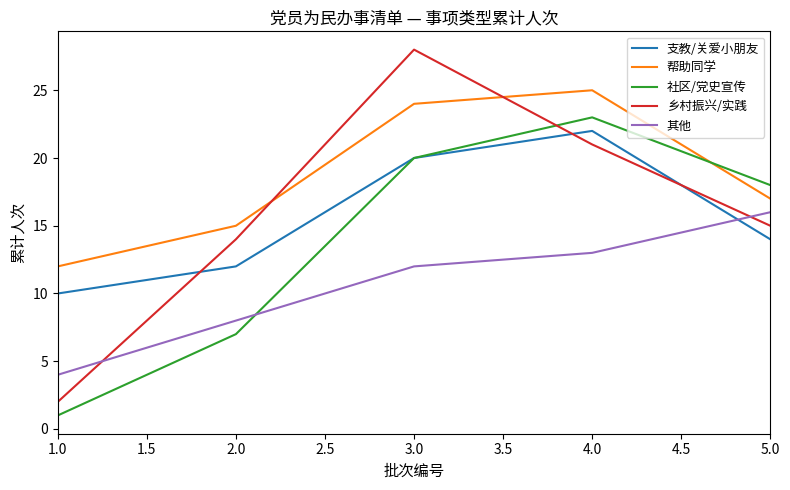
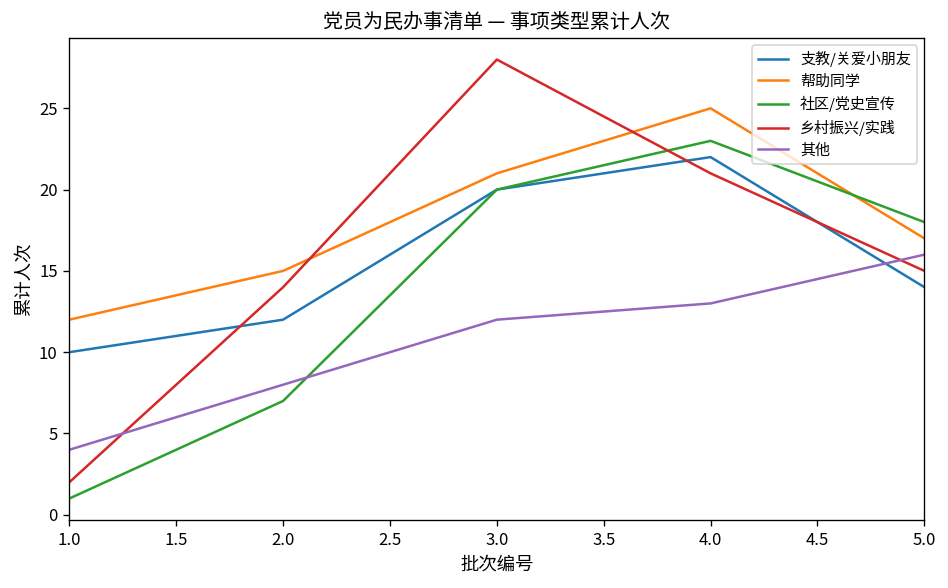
帮助同学, 3.0: 24 -> 21
